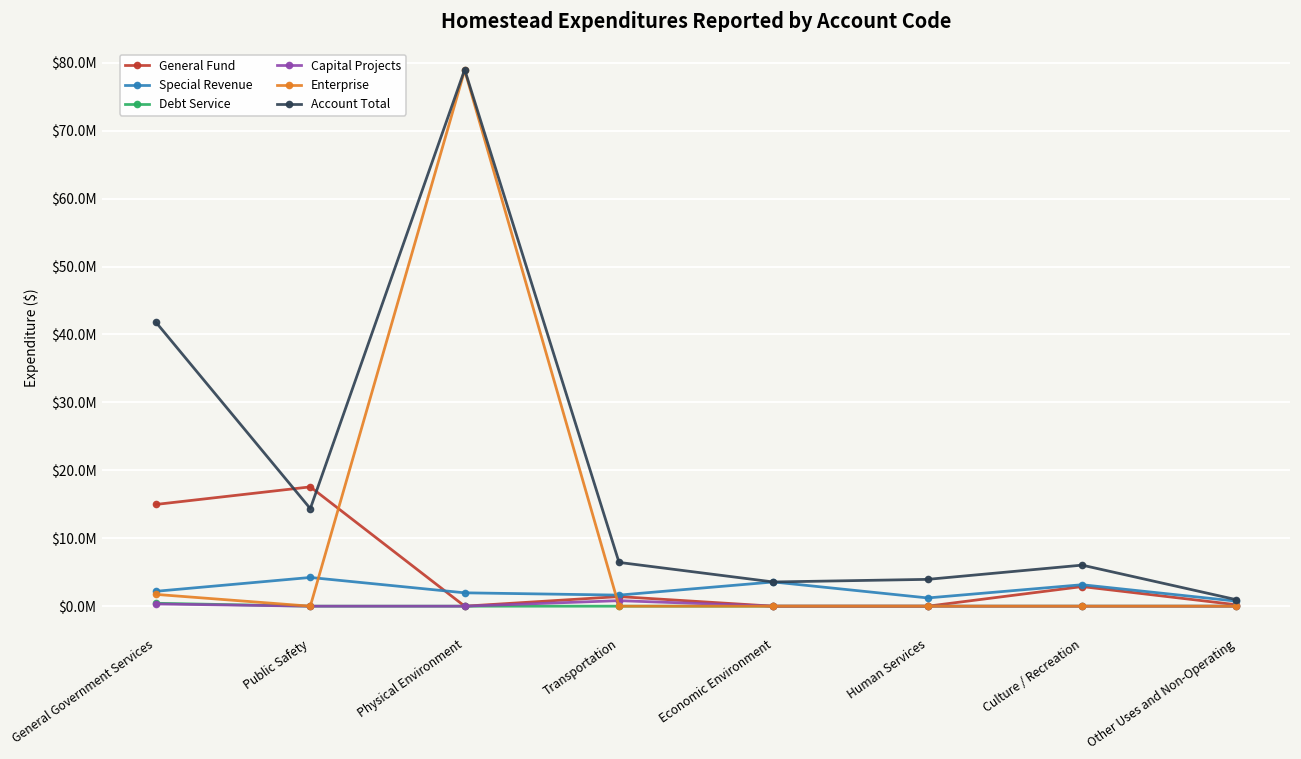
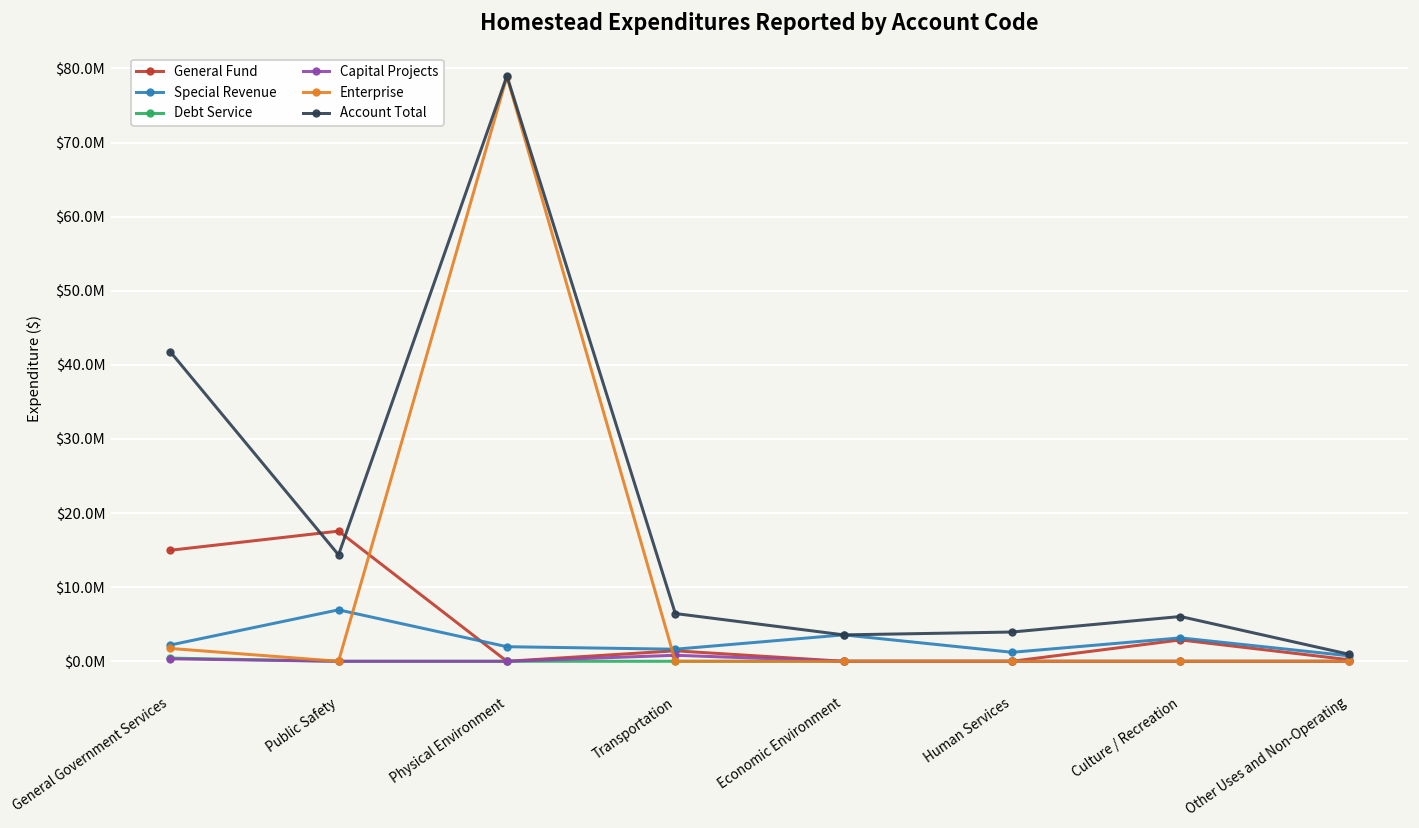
Special Revenue, Public Safety: $4000000 -> $7000000
